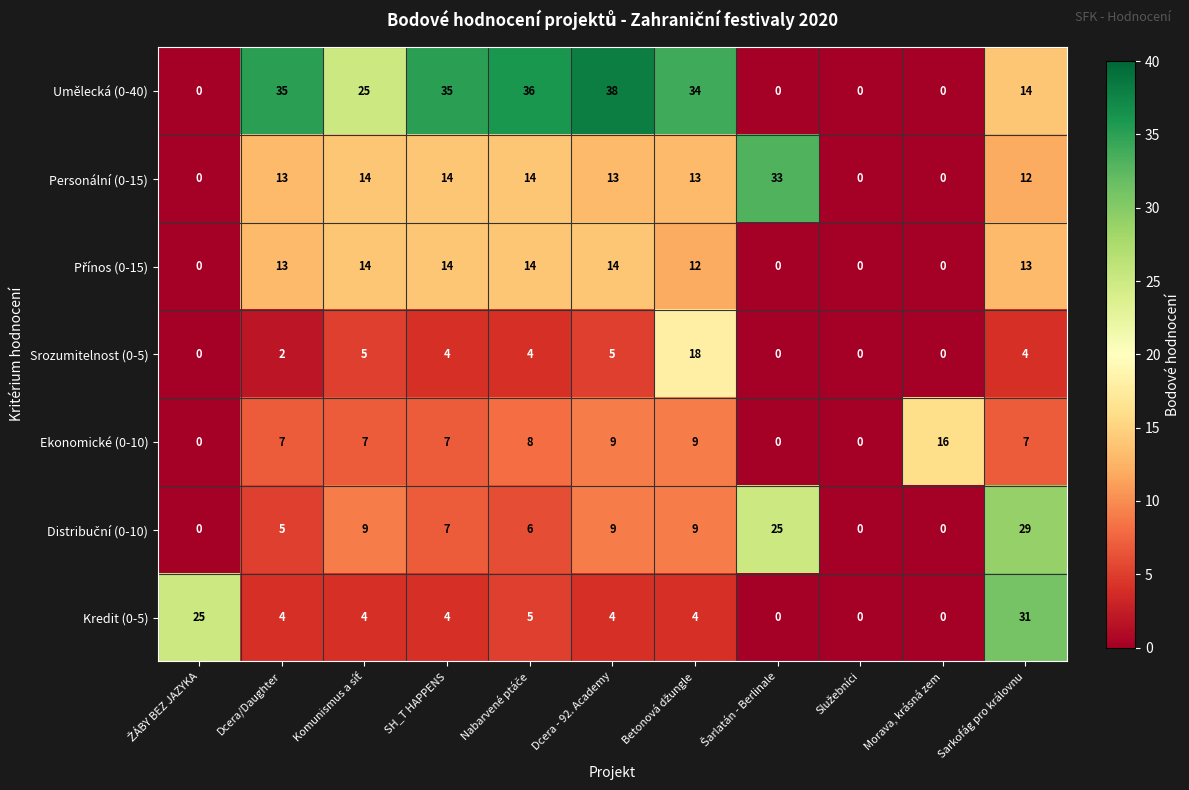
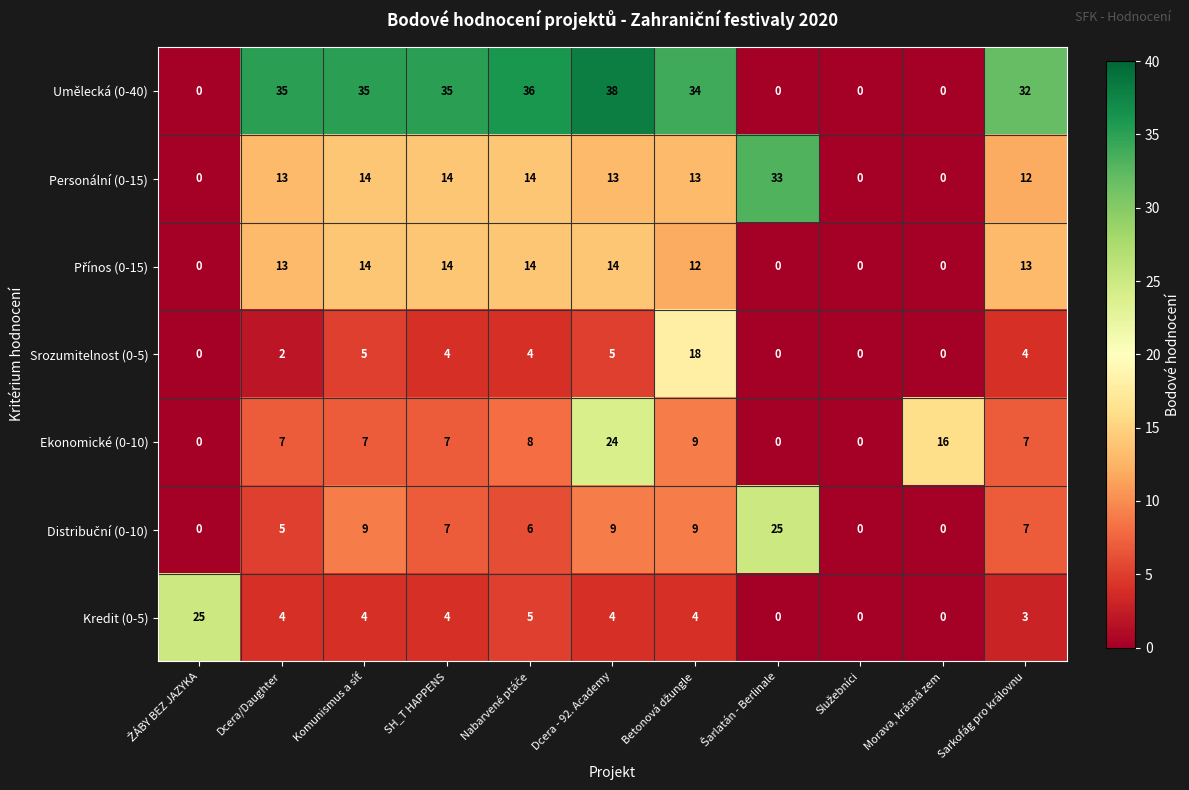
Umělecká (0-40), Komunismus a síť: 25 -> 35
Umělecká (0-40), Sarkofág pro královnu: 14 -> 32
Ekonomické (0-10), Dcera - 92. Academy: 9 -> 24
Distribuční (0-10), Sarkofág pro královnu: 29 -> 7
Kredit (0-5), Sarkofág pro královnu: 31 -> 3
